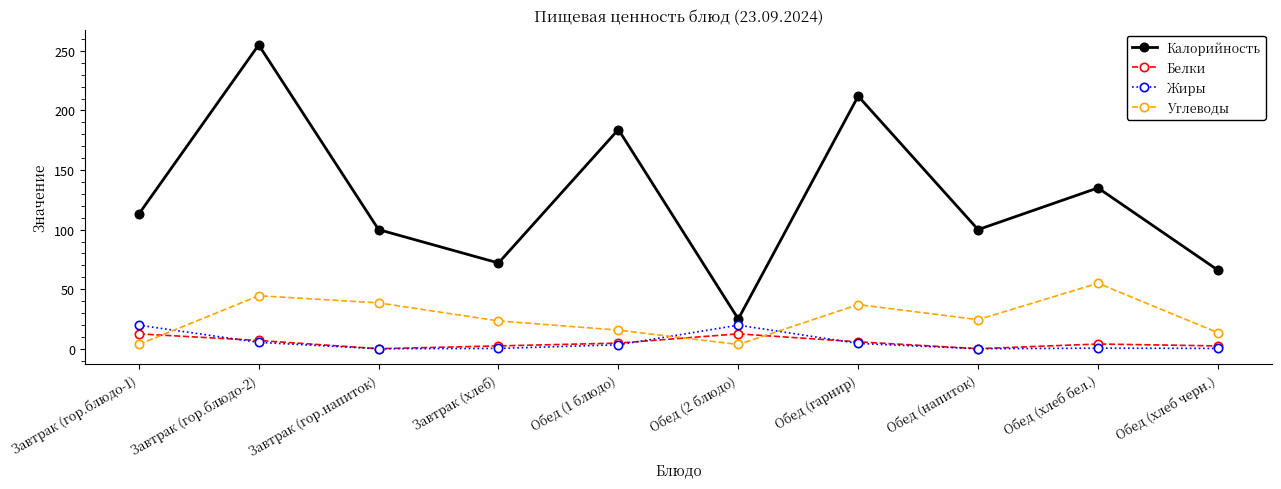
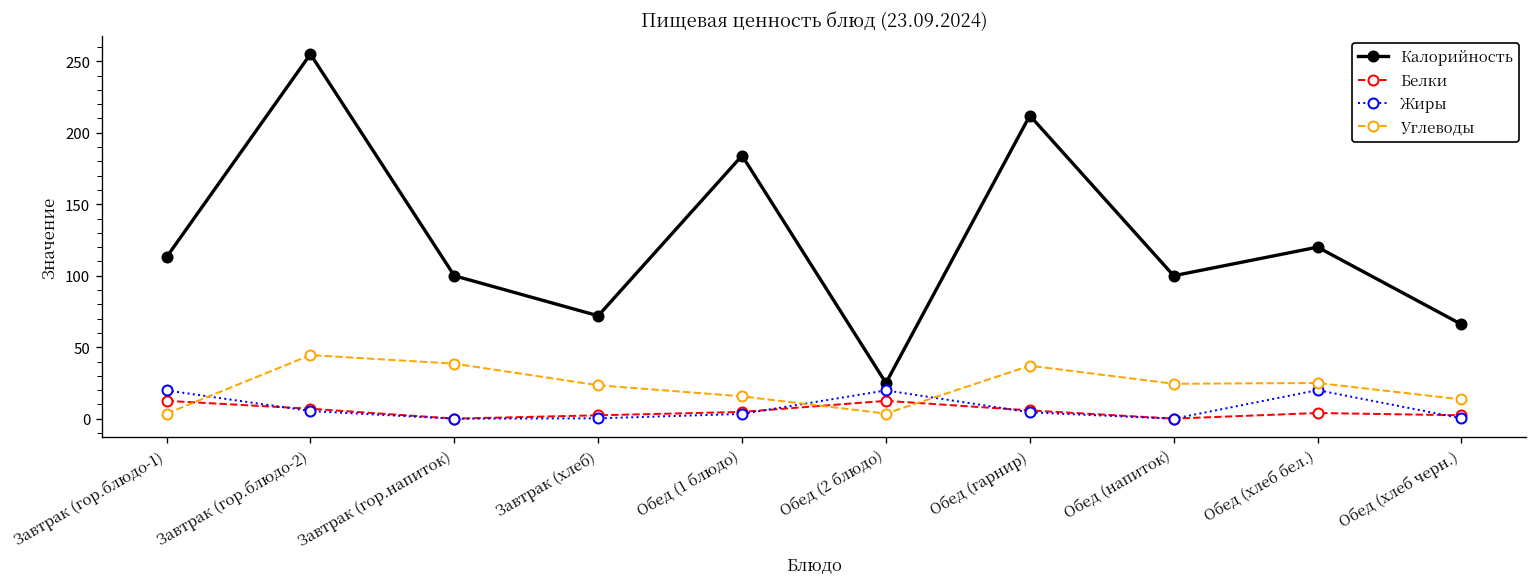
Калорийность, Обед (хлеб бел.): 135 -> 120
Жиры, Обед (хлеб бел.): 1 -> 20
Углеводы, Обед (хлеб бел.): 55 -> 25
